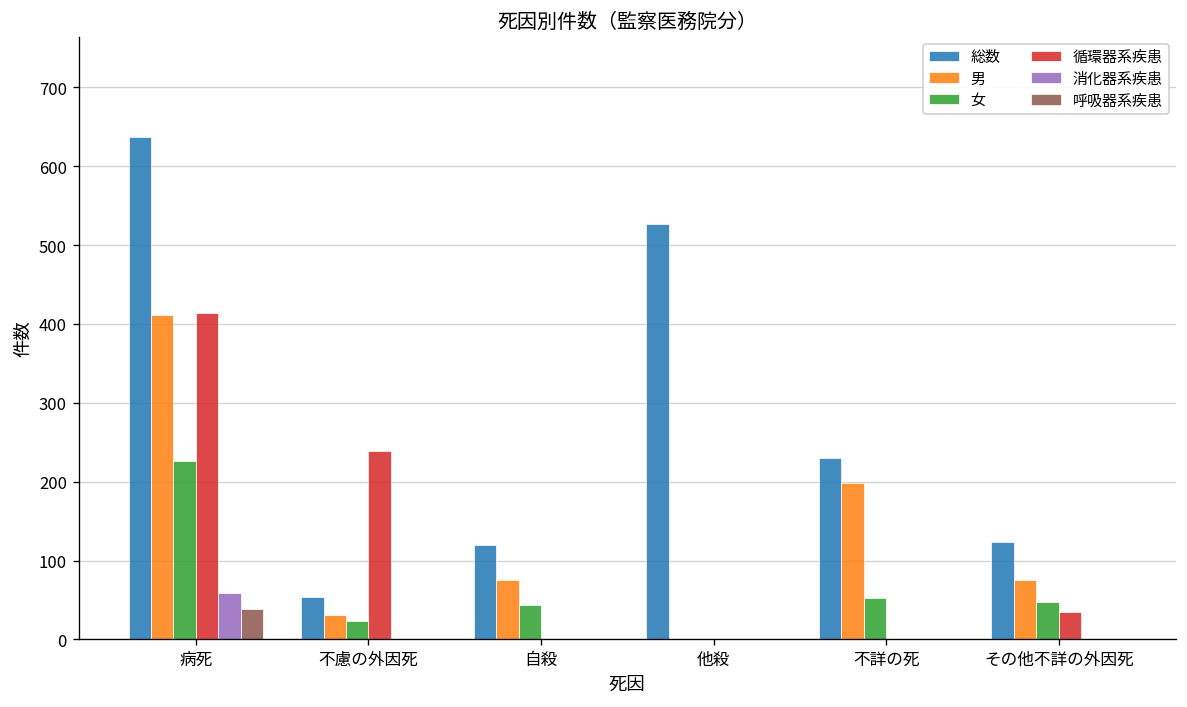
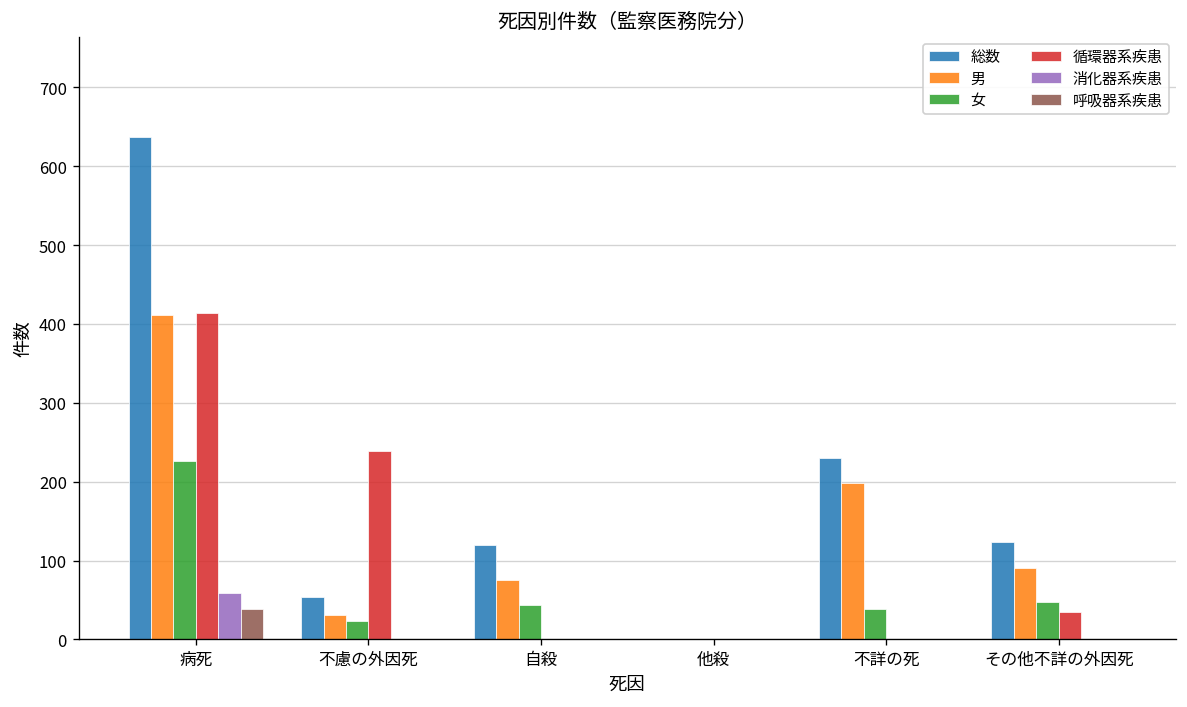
総数, 他殺: 530 -> 0
女, 不詳の死: 50 -> 40
男, その他不詳の外因死: 80 -> 90
